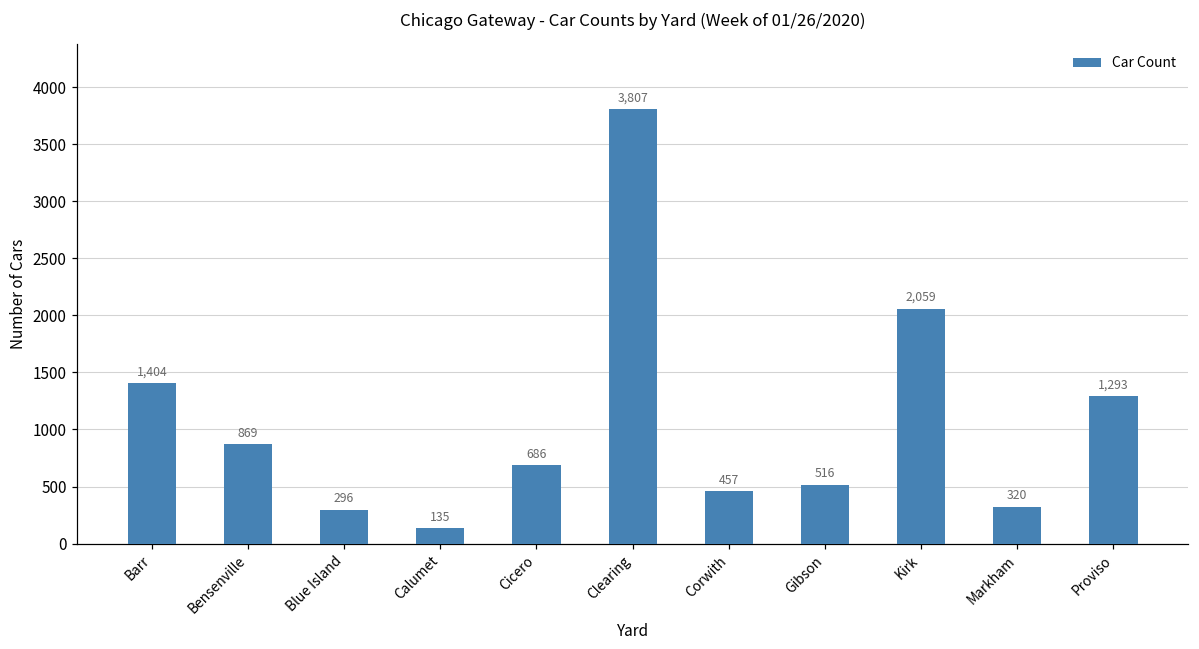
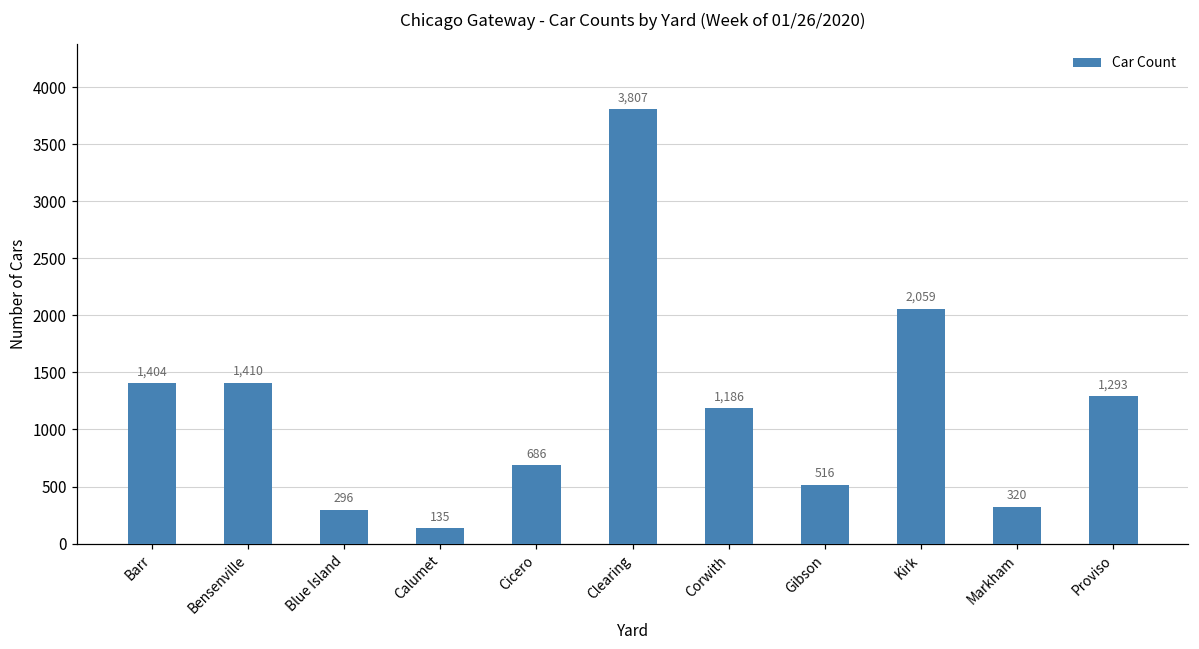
Bensenville: 869 -> 1,410
Corwith: 457 -> 1,186
